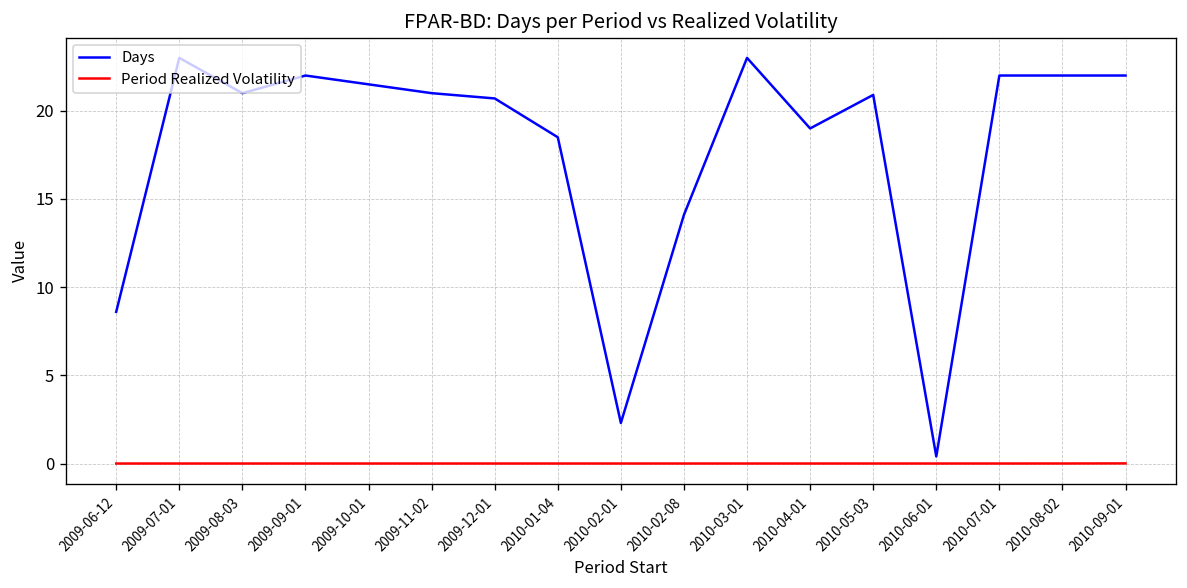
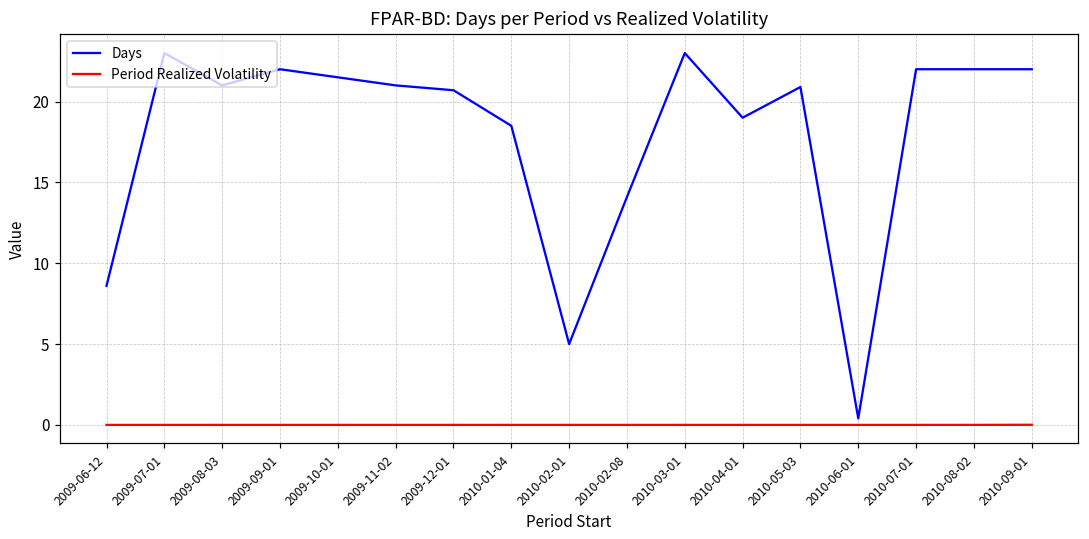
Days, 2010-02-01: 2.3 -> 5.0
